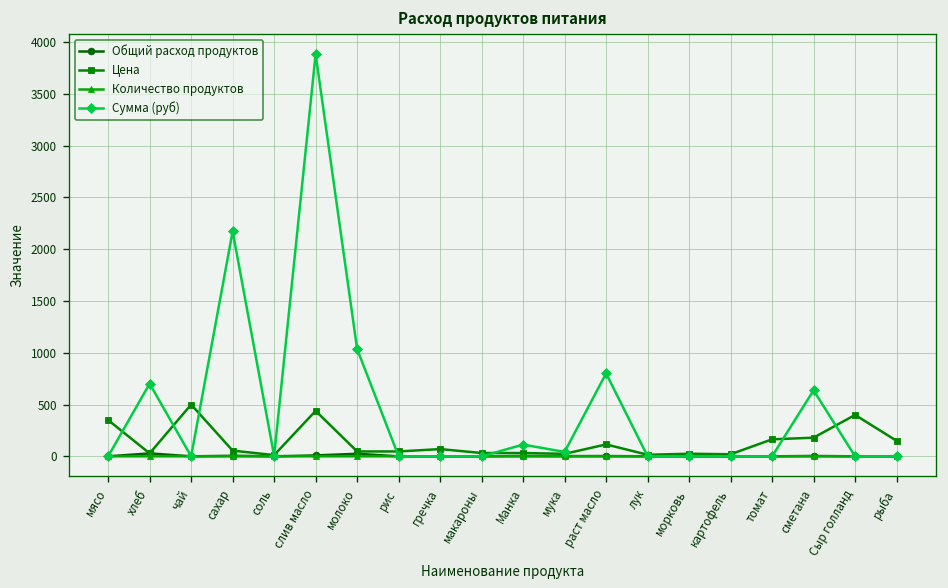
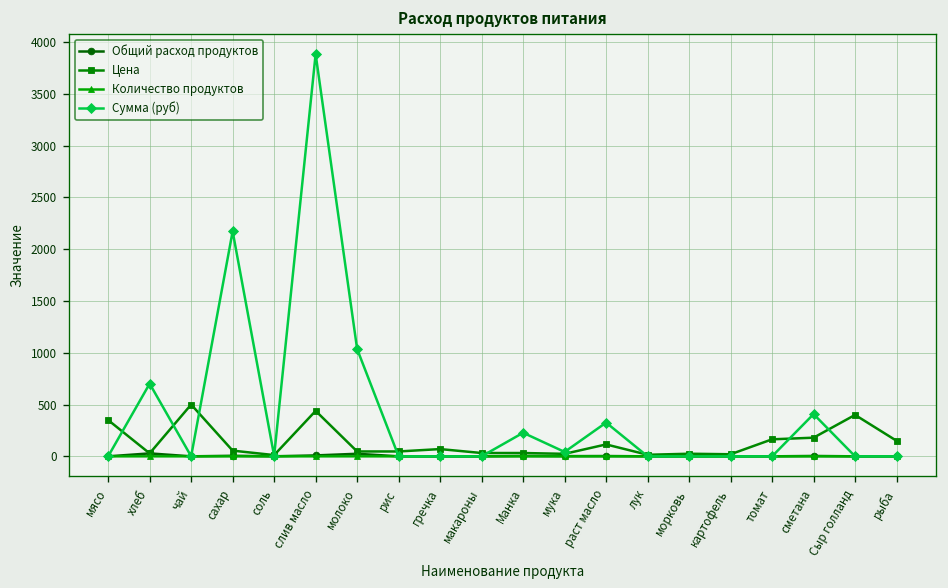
Сумма (руб), Манка: 100 -> 200
Сумма (руб), раст масло: 800 -> 300
Сумма (руб), сметана: 600 -> 400
